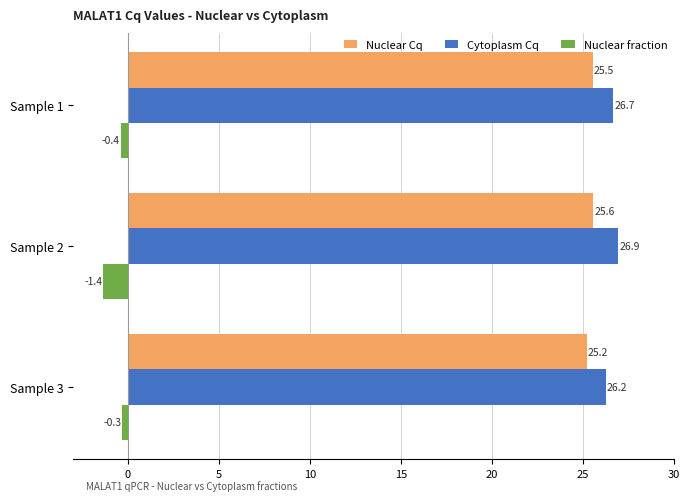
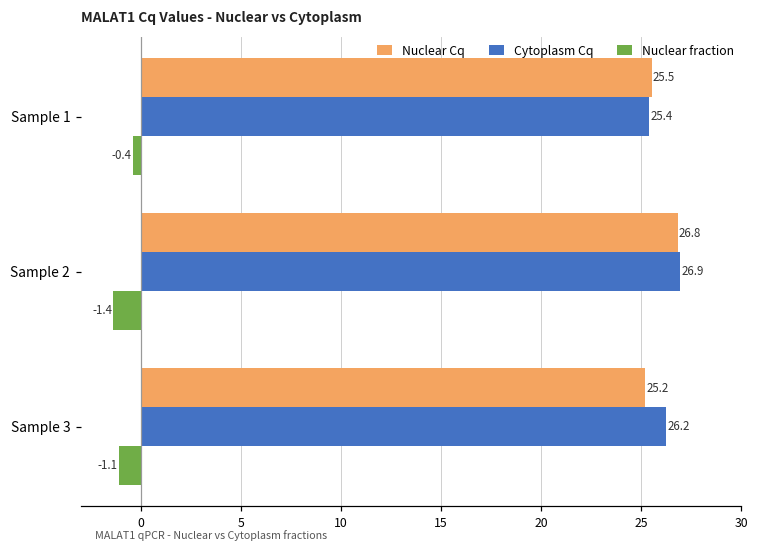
Cytoplasm Cq, Sample 1: 26.7 -> 25.4
Nuclear Cq, Sample 2: 25.6 -> 26.8
Nuclear fraction, Sample 3: -0.3 -> -1.1
